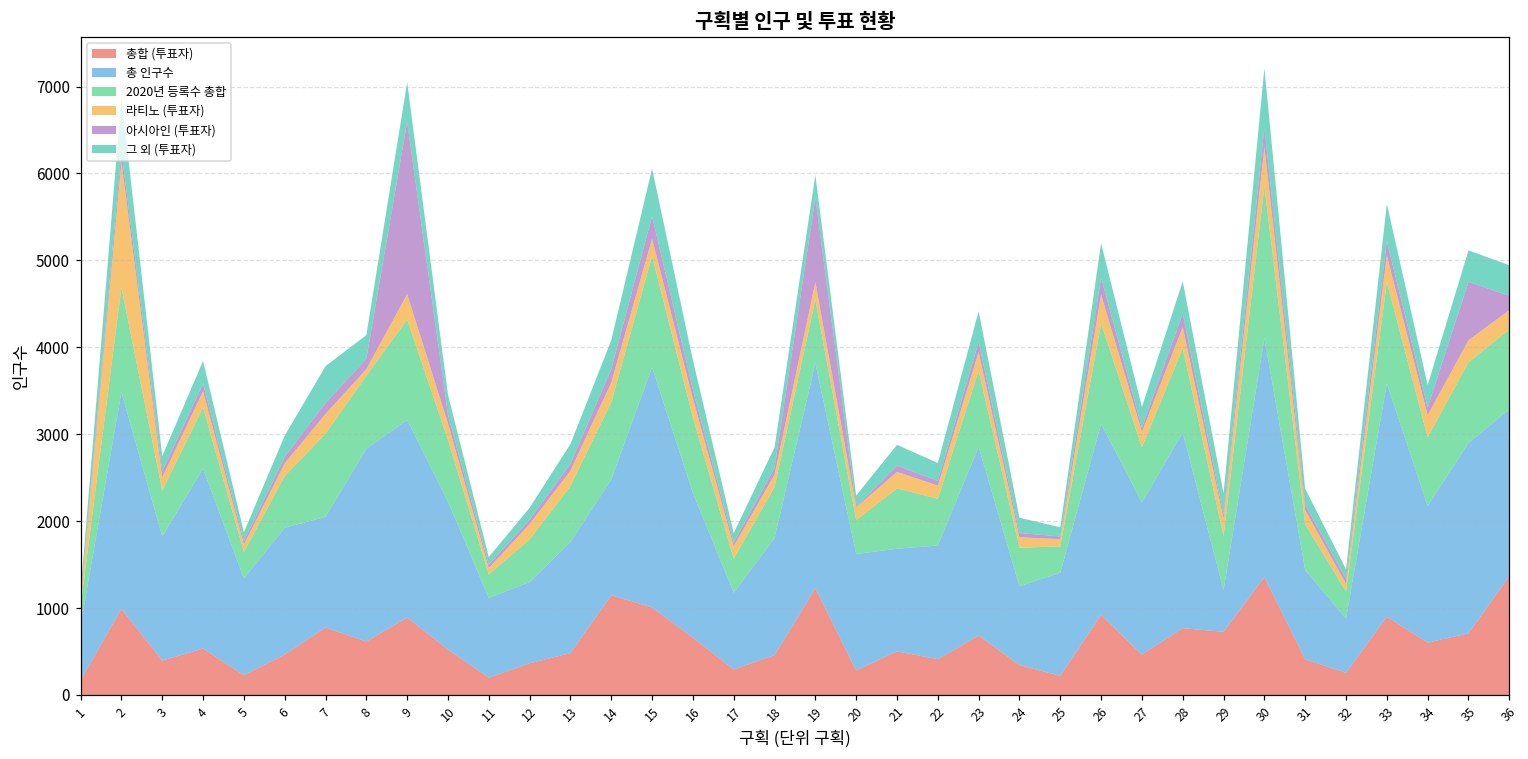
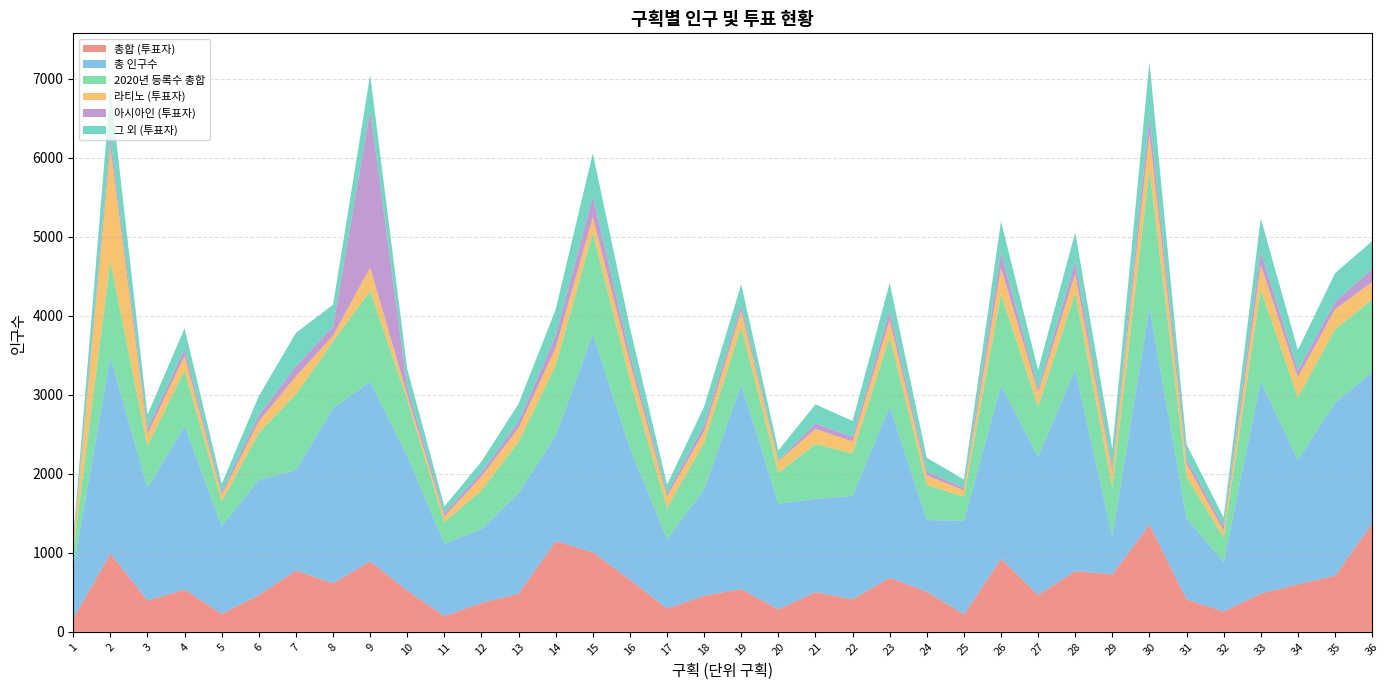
라티노 (투표자), 10: 200 -> 100
총합 (투표자), 19: 1200 -> 500
아시아인 (투표자), 19: 1000 -> 100
총합 (투표자), 24: 300 -> 500
총 인구수, 28: 2300 -> 2500
총합 (투표자), 33: 900 -> 500
아시아인 (투표자), 35: 700 -> 100
